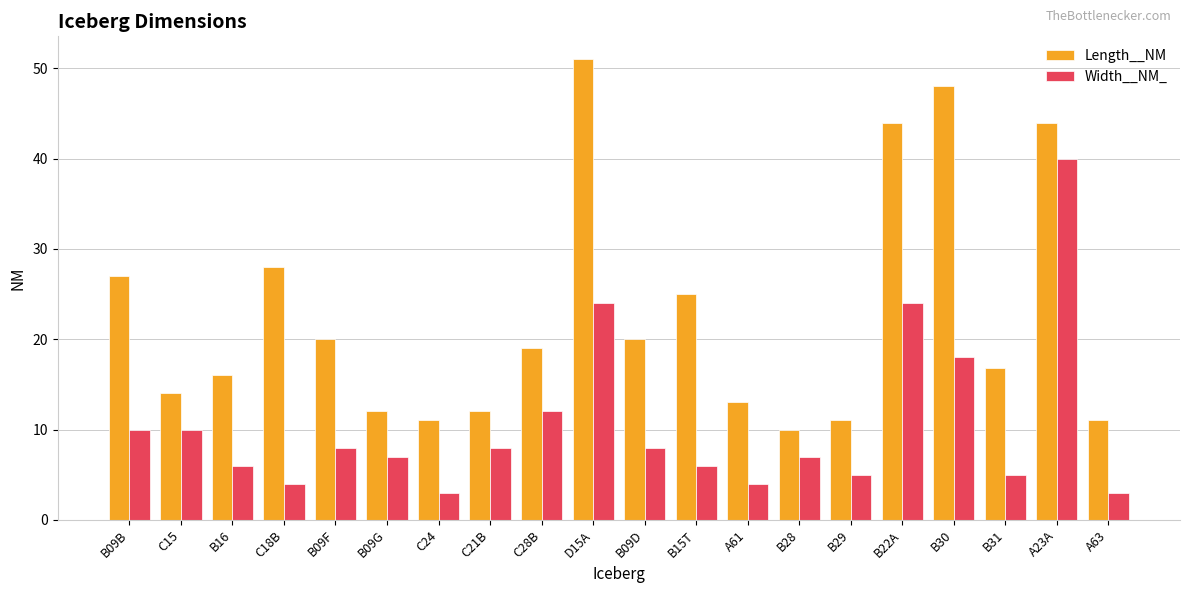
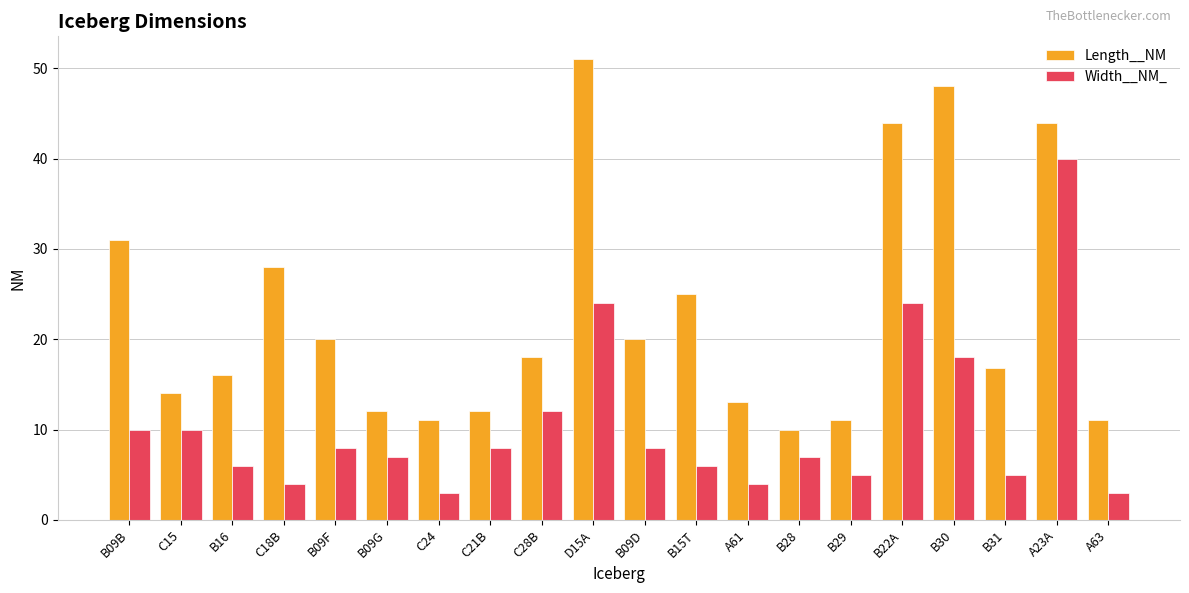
Length__NM, B09B: 27 -> 31
Length__NM, C28B: 19 -> 18
